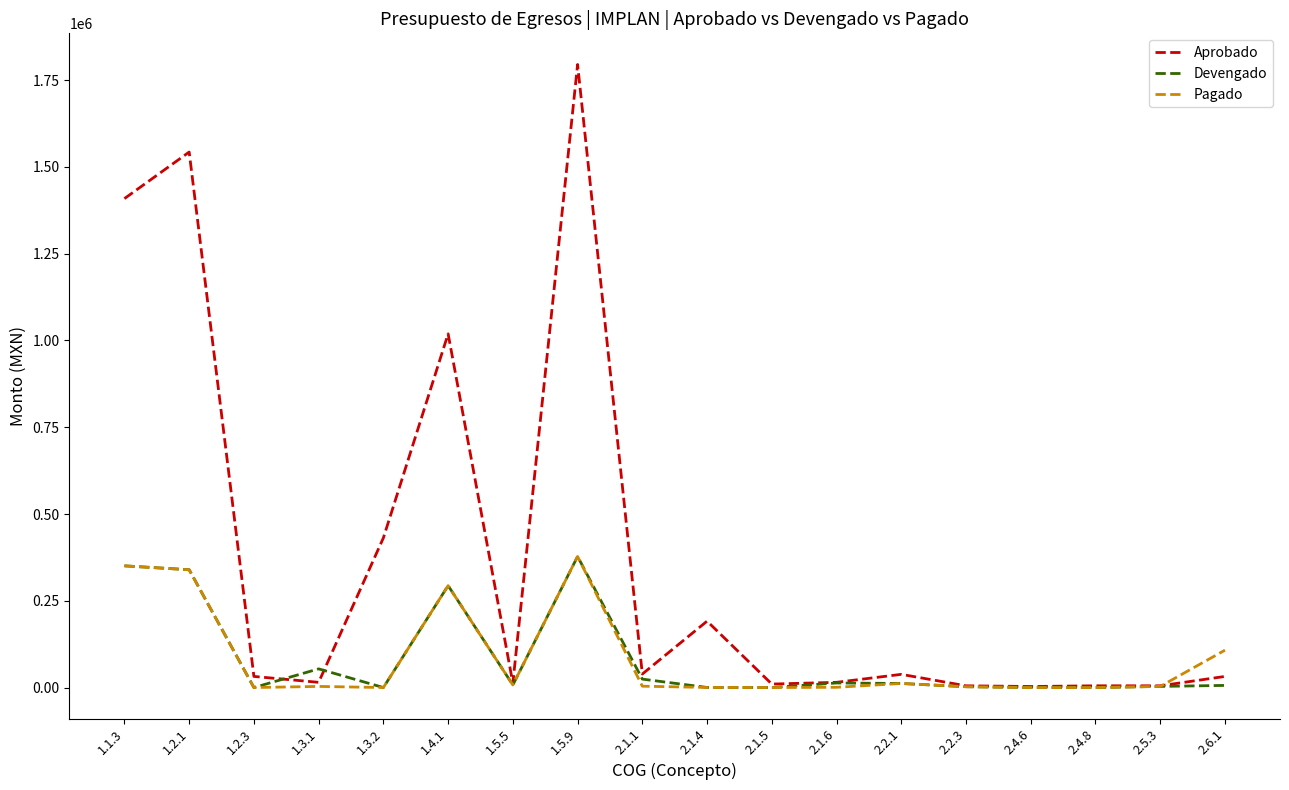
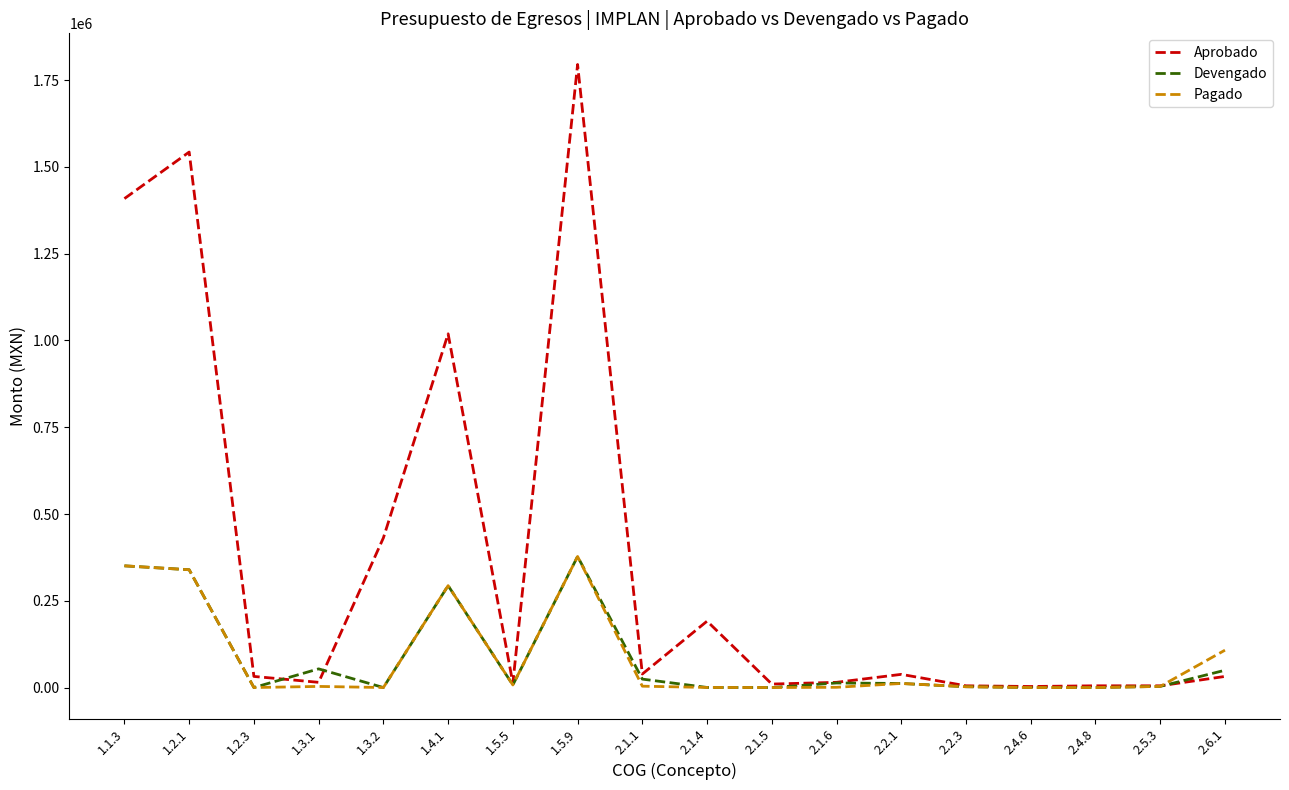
Devengado, 2.6.1: 10000 -> 50000
